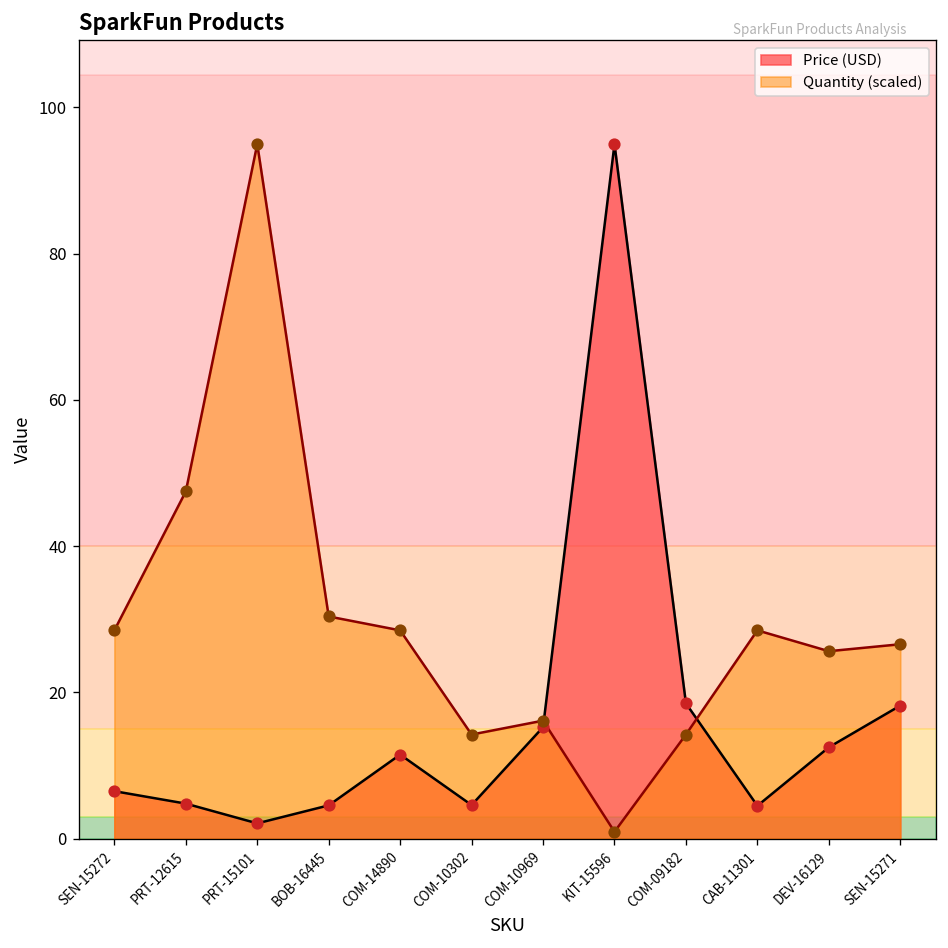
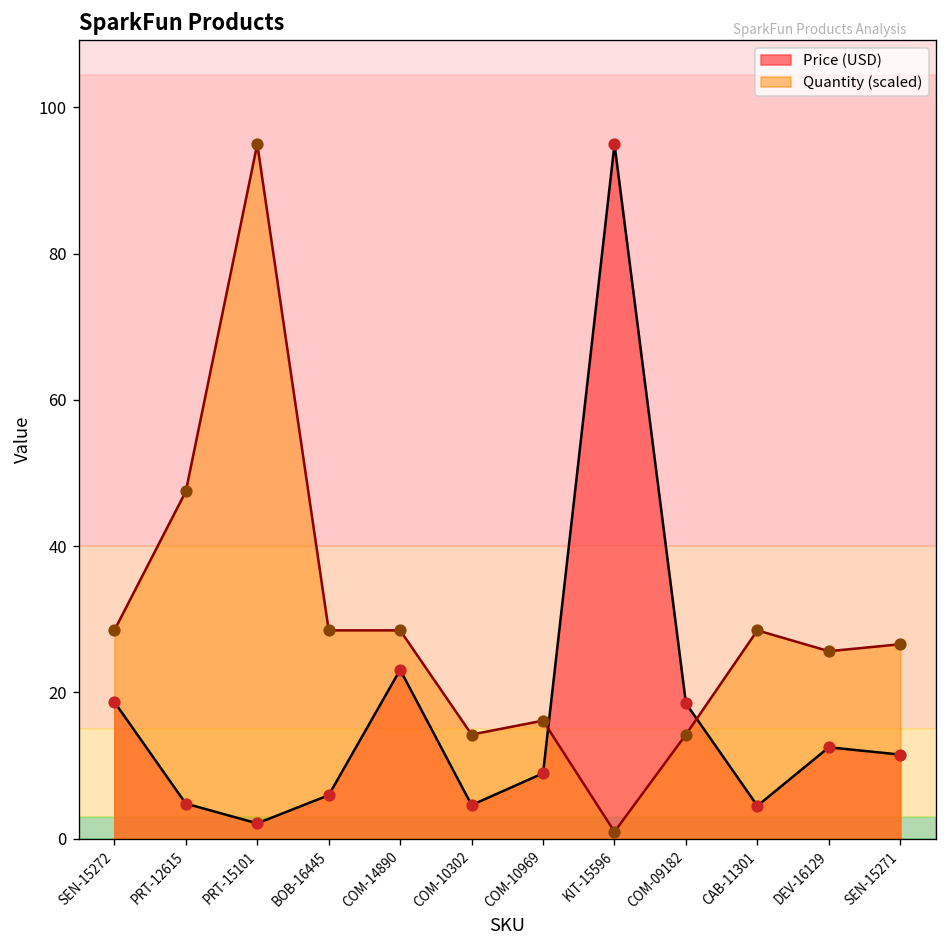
Price (USD), SEN-15272: 7 -> 19
Price (USD), BOB-16445: 5 -> 6
Quantity (scaled), BOB-16445: 30 -> 28
Price (USD), COM-14890: 12 -> 23
Price (USD), COM-10969: 15 -> 9
Price (USD), SEN-15271: 18 -> 12
